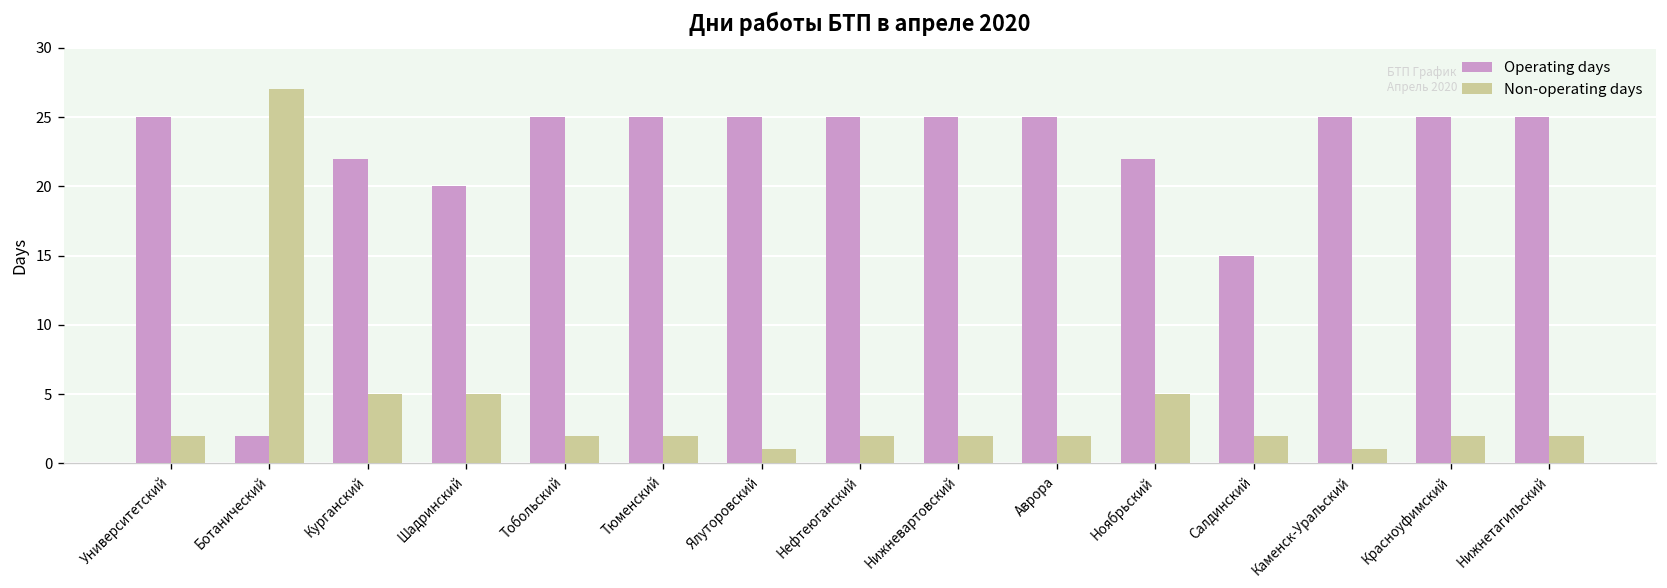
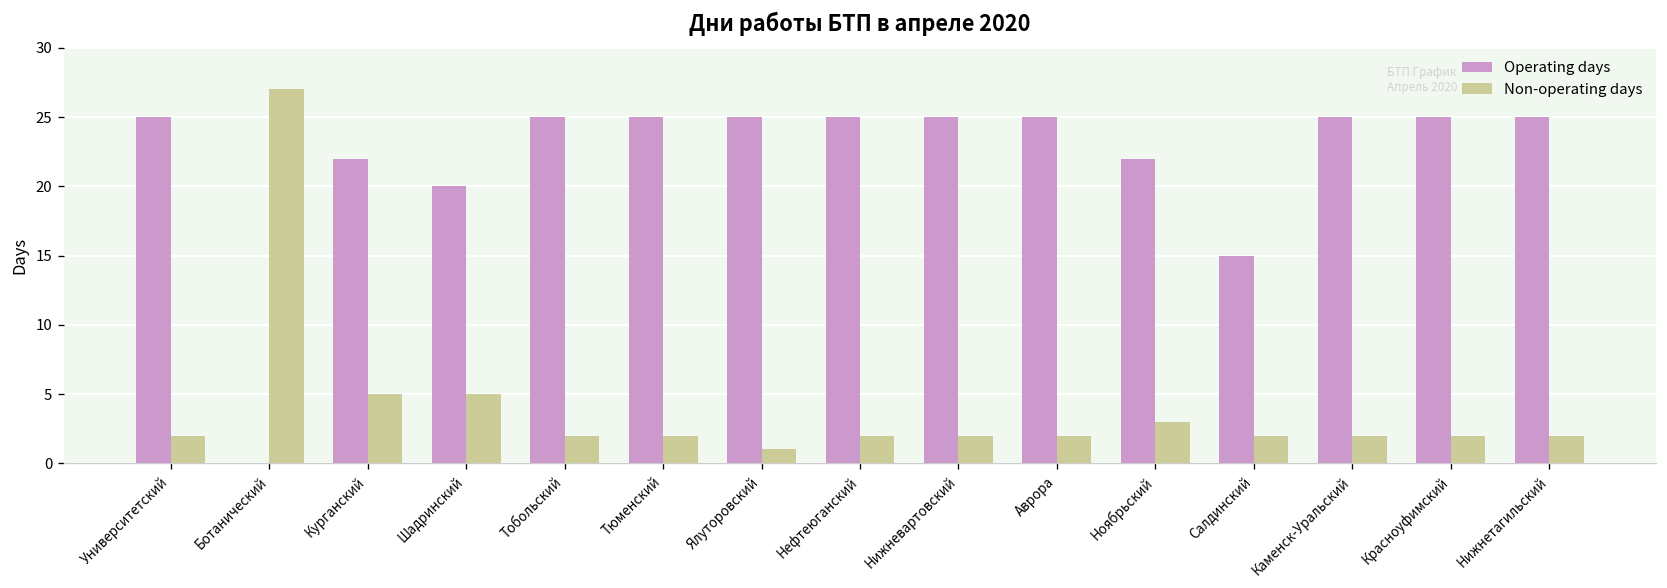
Operating days, Ботанический: 2 -> 0
Non-operating days, Ноябрьский: 5 -> 3
Non-operating days, Каменск-Уральский: 1 -> 2
